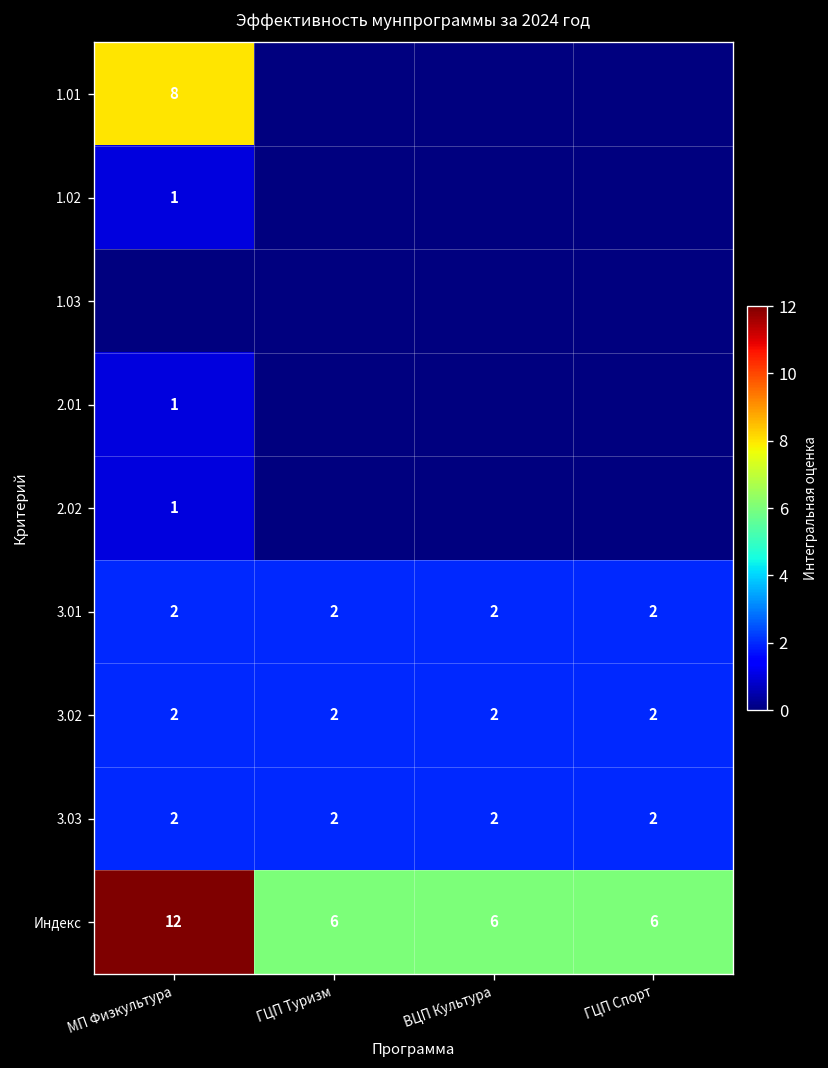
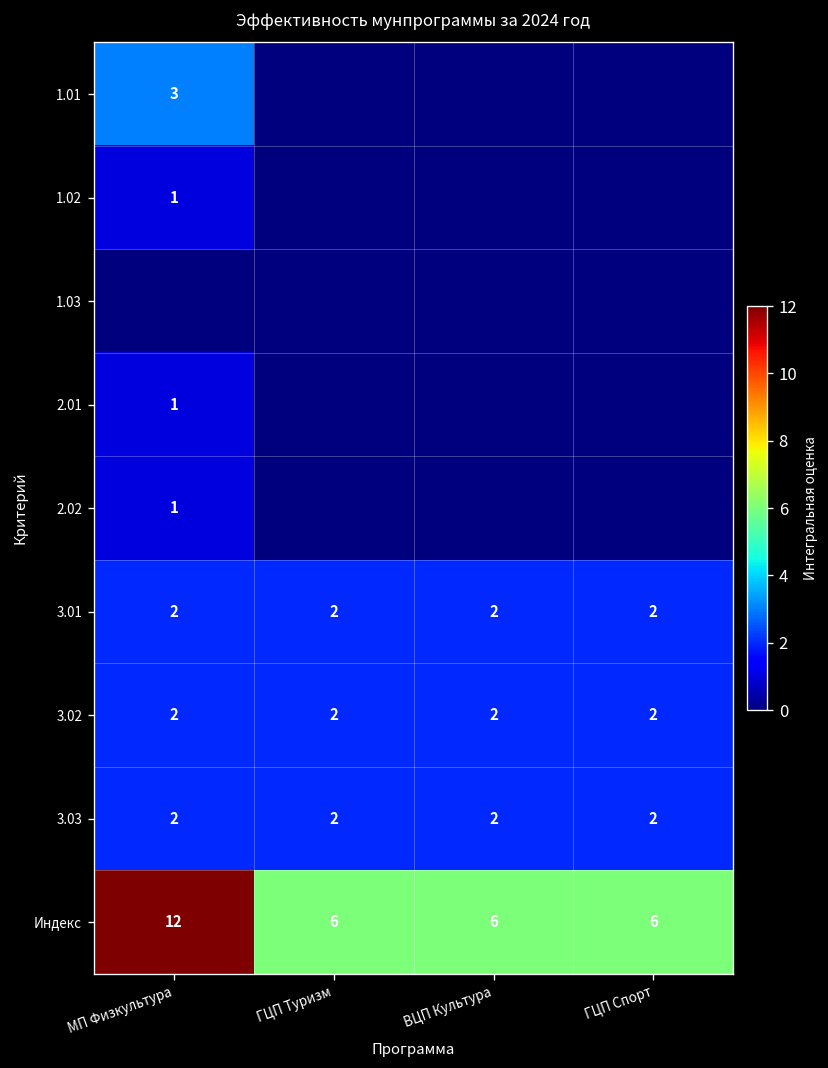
1.01, МП Физкультура: 8 -> 3
